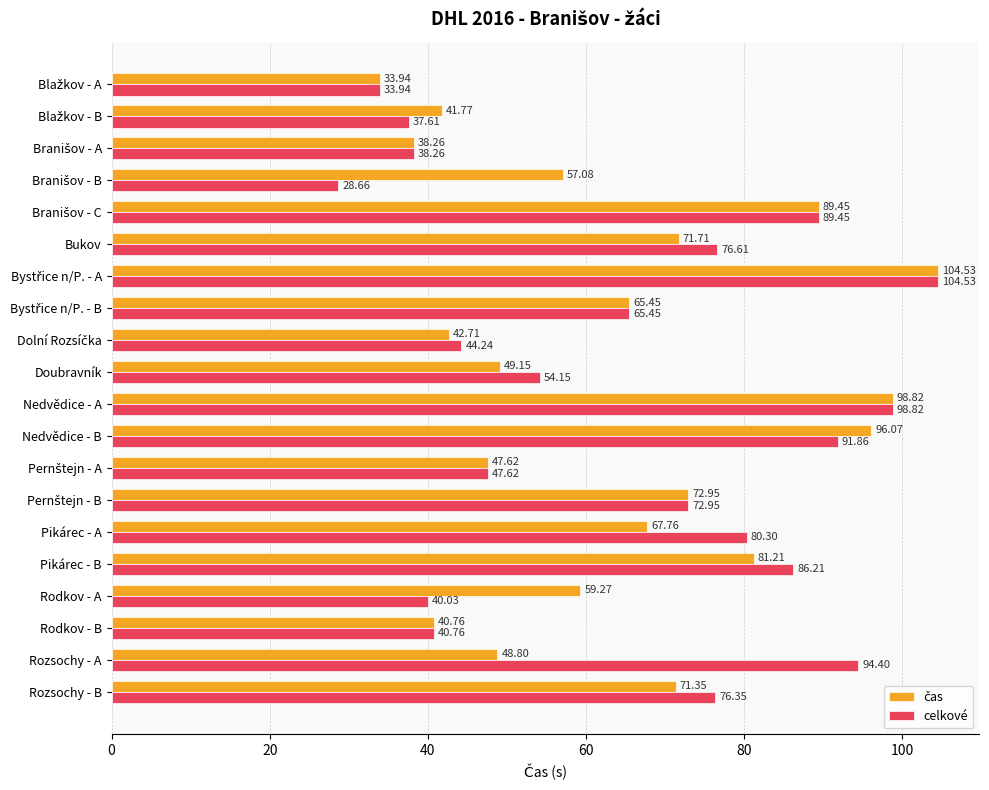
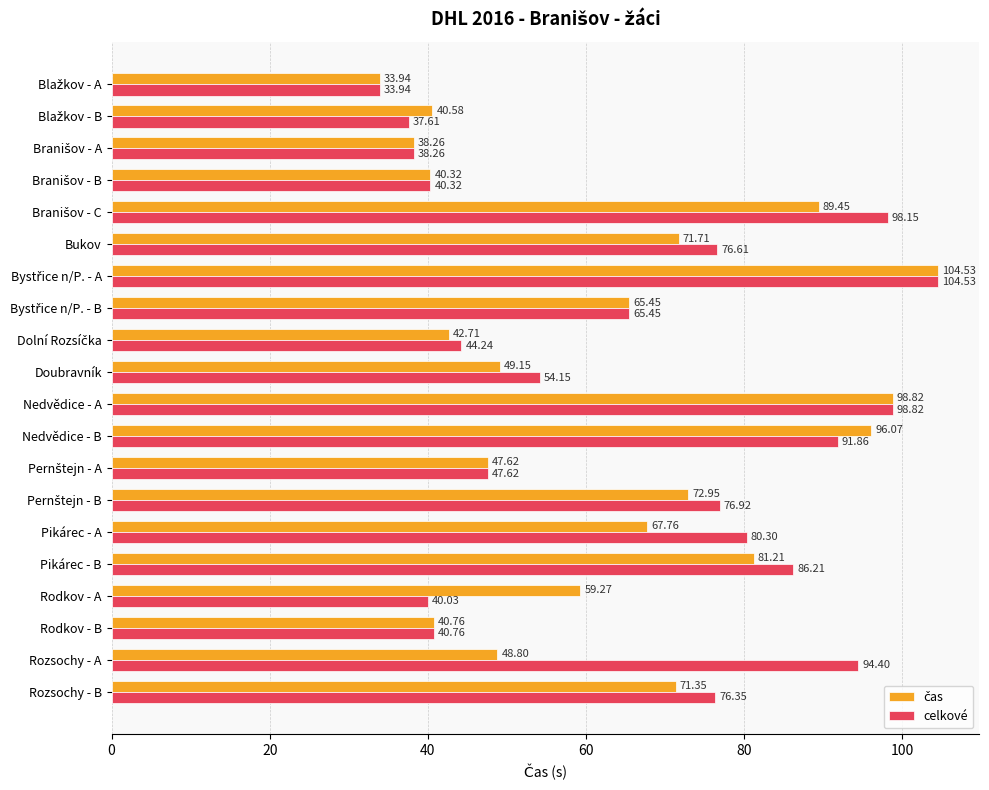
čas, Blažkov - B: 41.77 -> 40.58
čas, Branišov - B: 57.08 -> 40.32
celkové, Branišov - B: 28.66 -> 40.32
celkové, Branišov - C: 89.45 -> 98.15
celkové, Pernštejn - B: 72.95 -> 76.92
